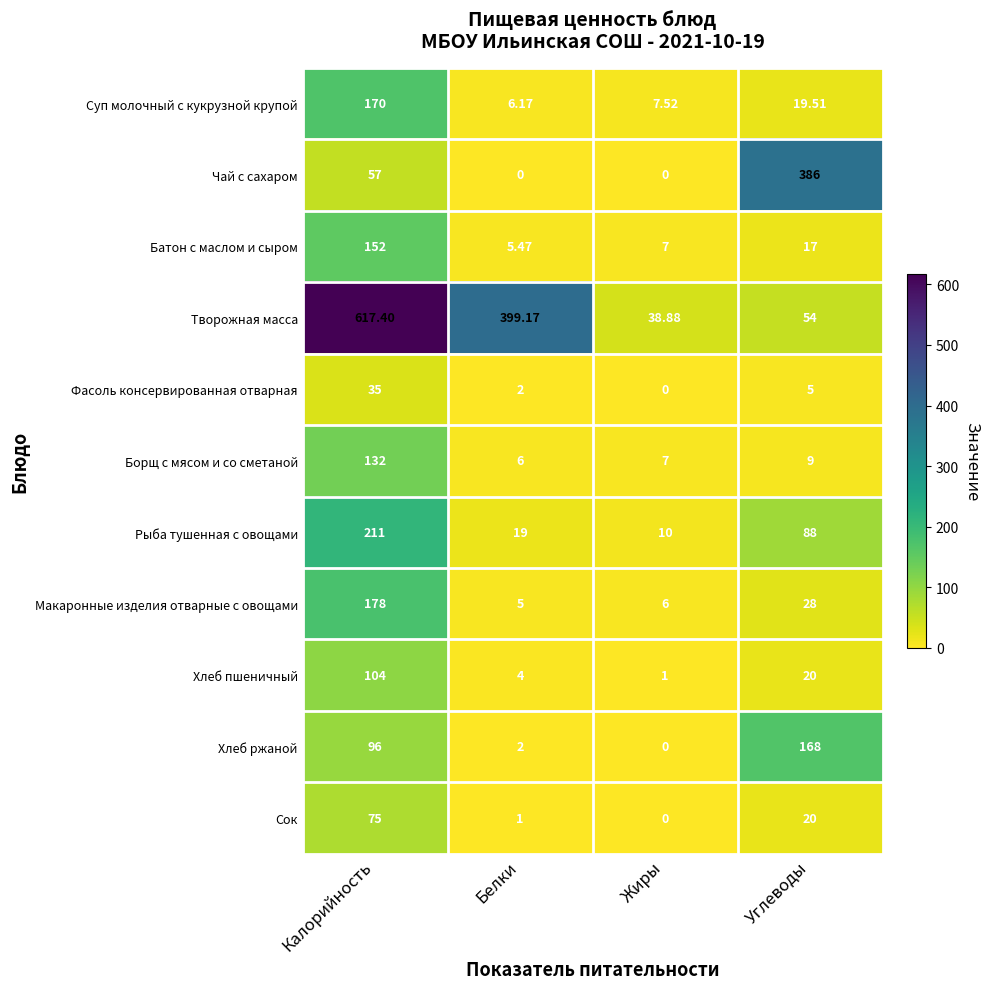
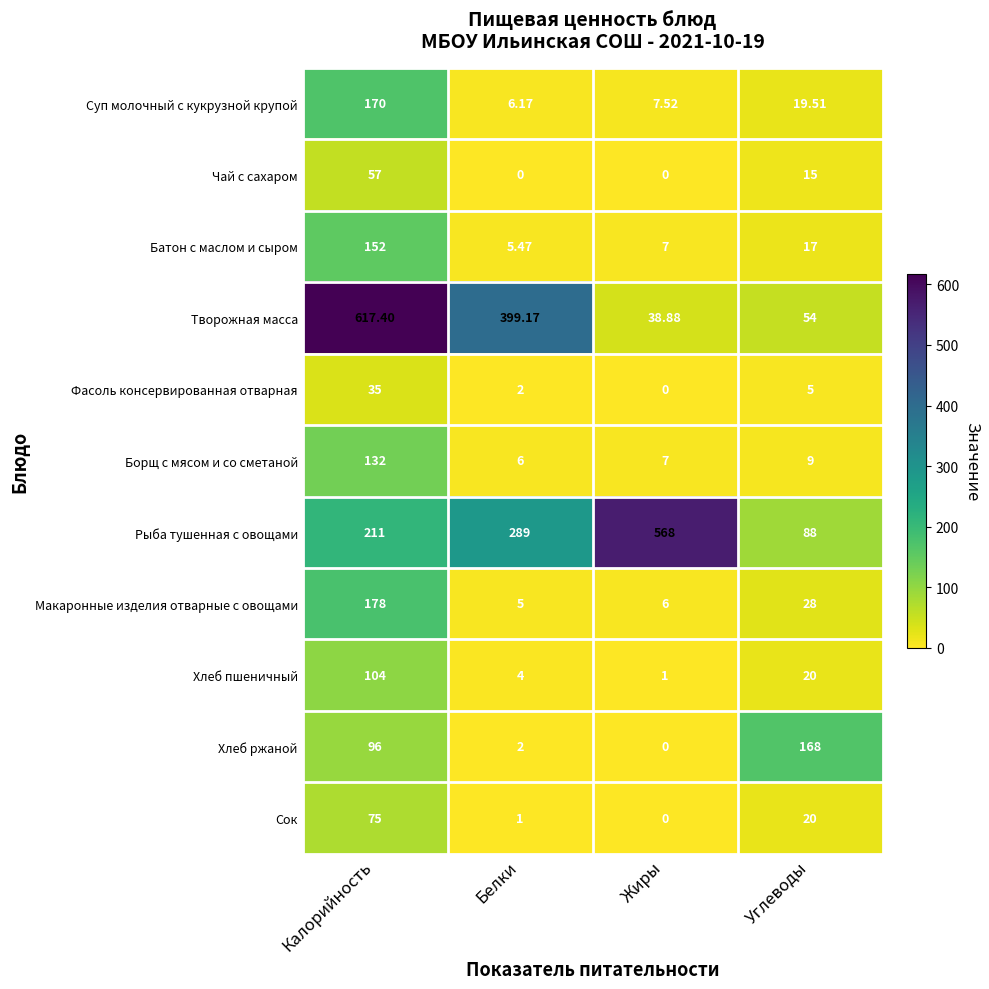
Чай с сахаром, Углеводы: 386 -> 15
Рыба тушенная с овощами, Белки: 19 -> 289
Рыба тушенная с овощами, Жиры: 10 -> 568
